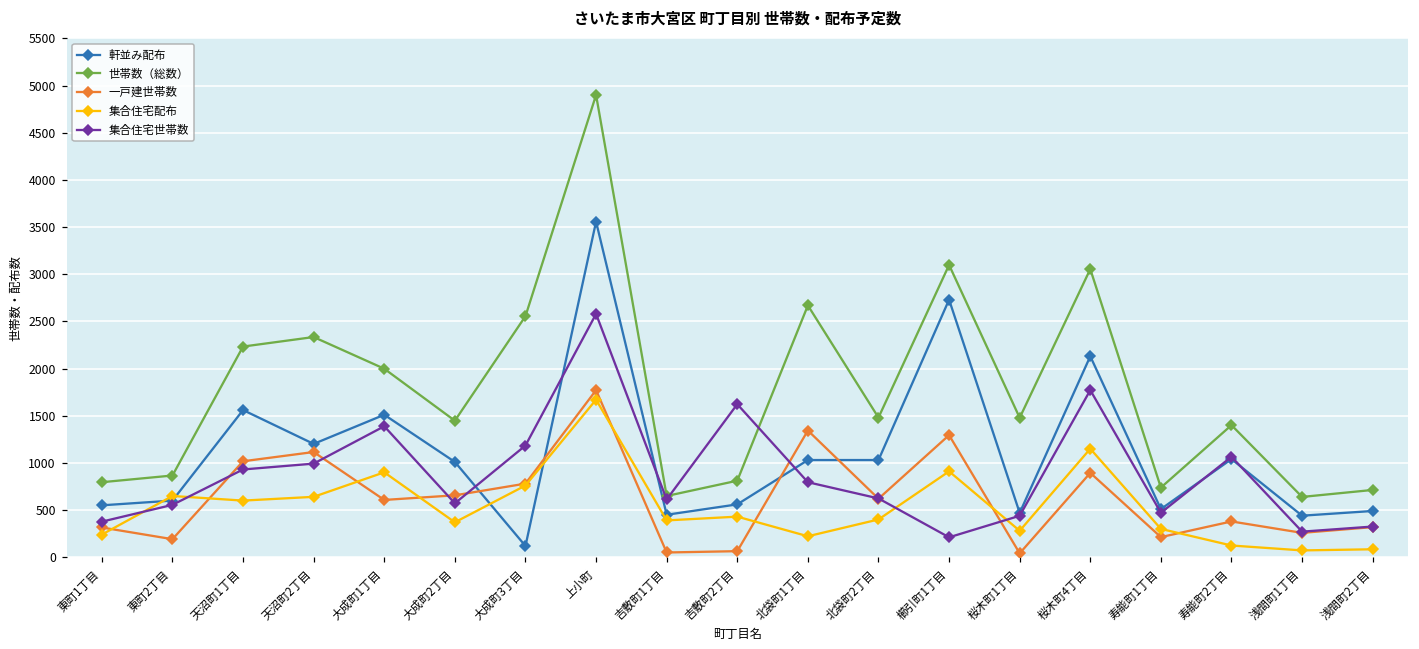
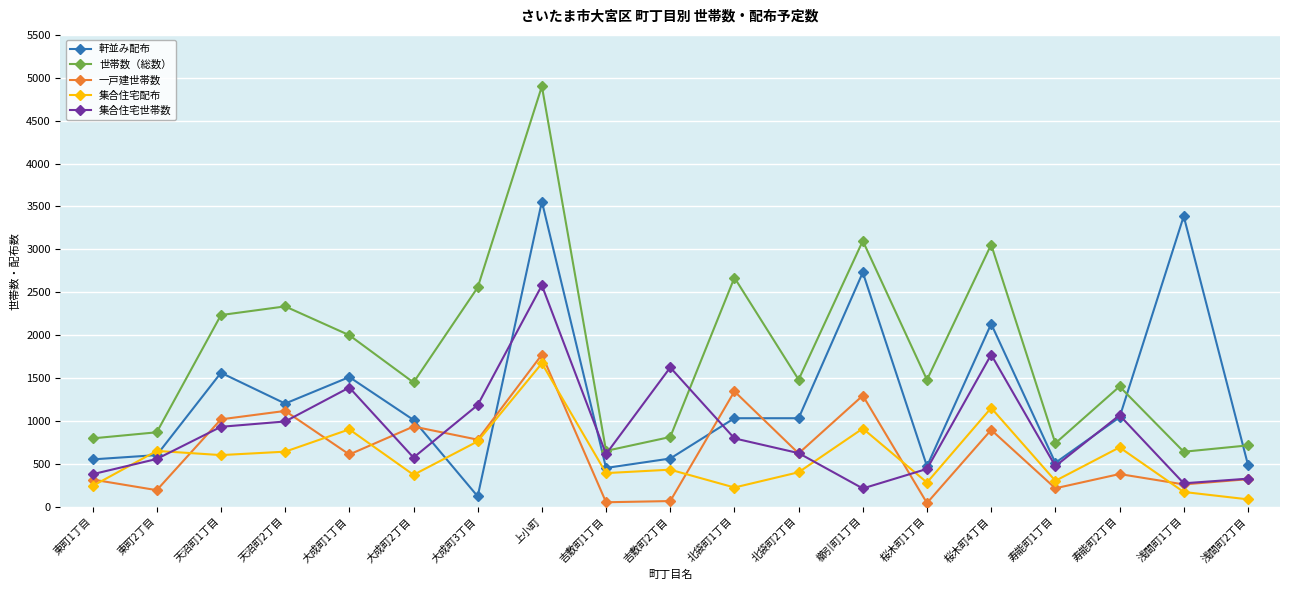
一戸建世帯数, 大成町2丁目: 700 -> 900
集合住宅配布, 寿能町2丁目: 100 -> 700
軒並み配布, 浅間町1丁目: 400 -> 3400
集合住宅配布, 浅間町1丁目: 100 -> 200
